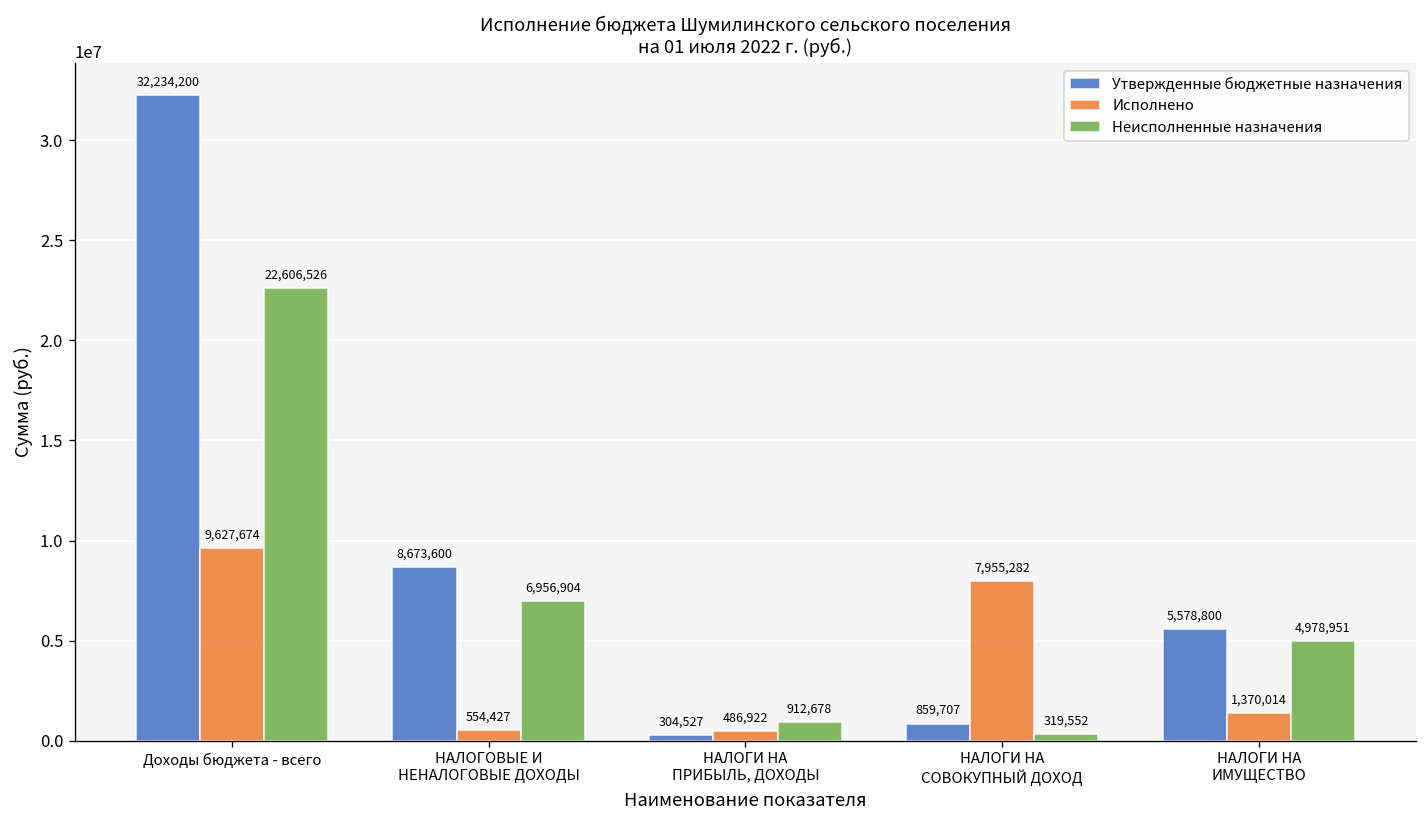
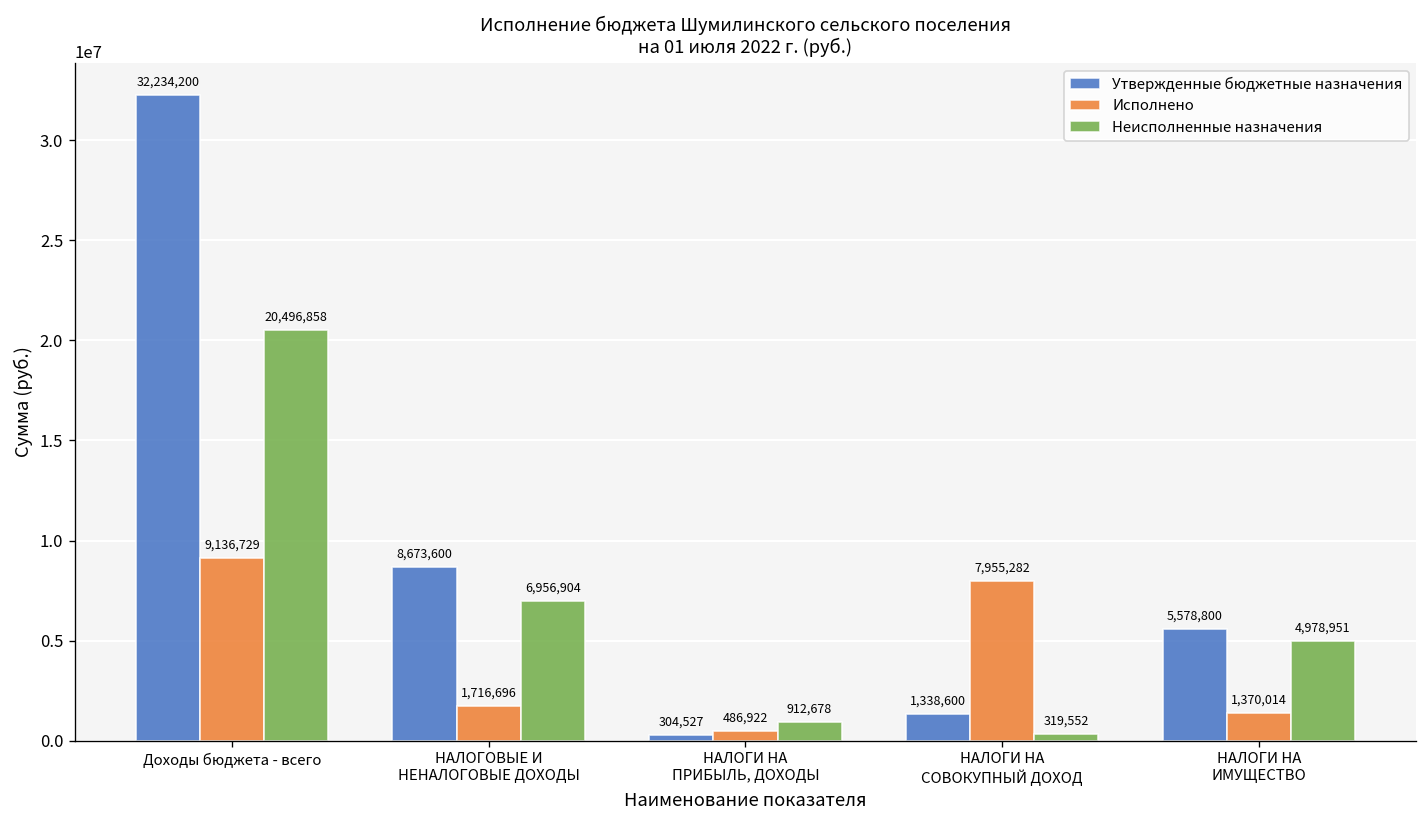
Исполнено, Доходы бюджета - всего: 9,627,674 -> 9,136,729
Неисполненные назначения, Доходы бюджета - всего: 22,606,526 -> 20,496,858
Исполнено, НАЛОГОВЫЕ И НЕНАЛОГОВЫЕ ДОХОДЫ: 554,427 -> 1,716,696
Утвержденные бюджетные назначения, НАЛОГИ НА СОВОКУПНЫЙ ДОХОД: 859,707 -> 1,338,600
